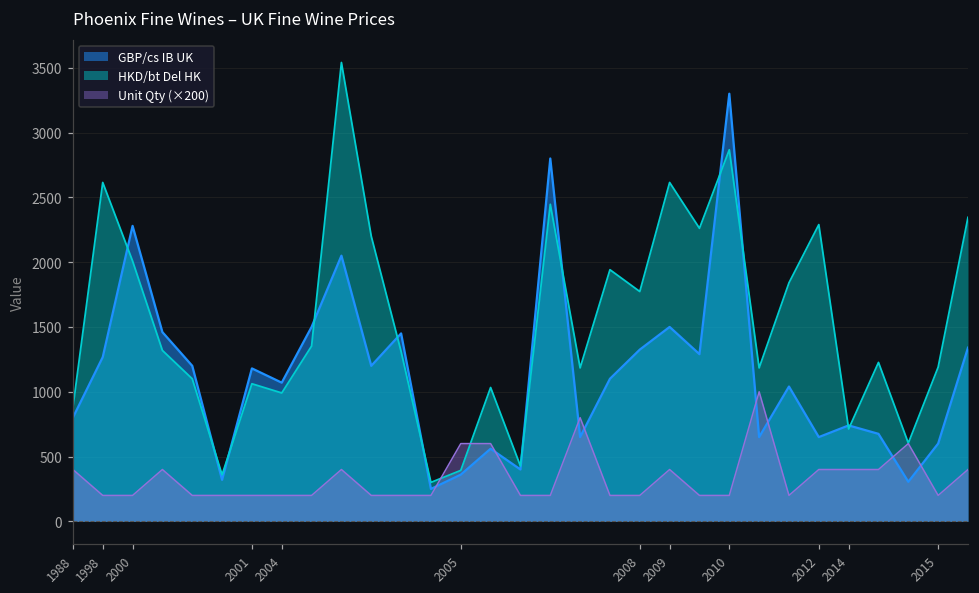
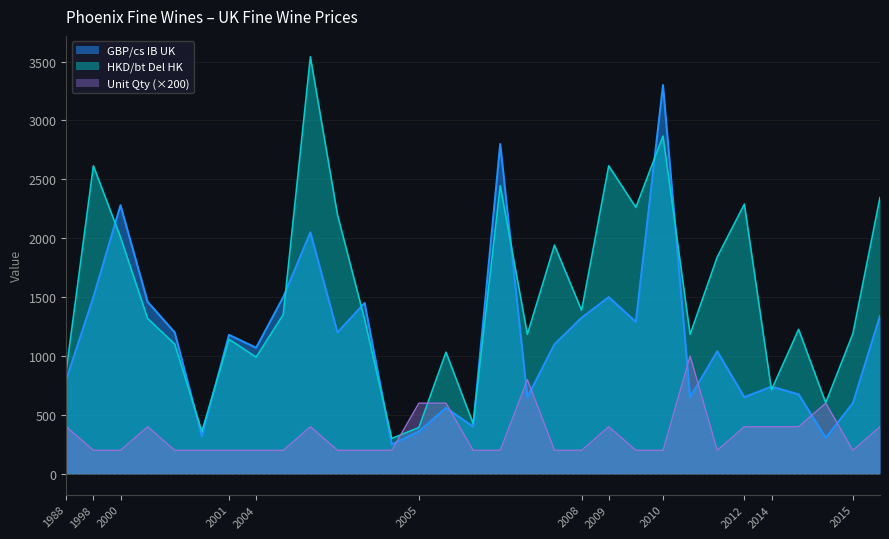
GBP/cs IB UK, 1998: 1270 -> 1500
HKD/bt Del HK, 2001: 1060 -> 1140
HKD/bt Del HK, 2008: 1770 -> 1390
